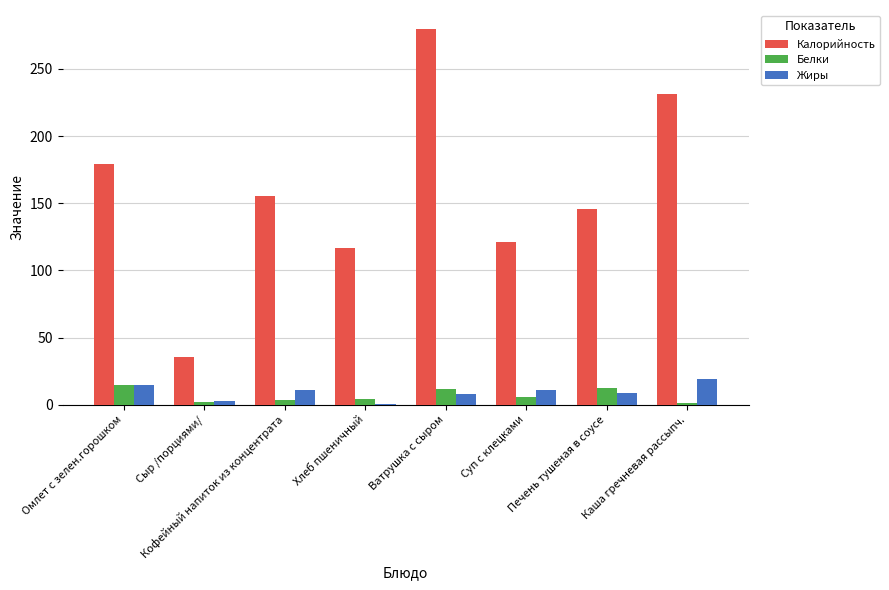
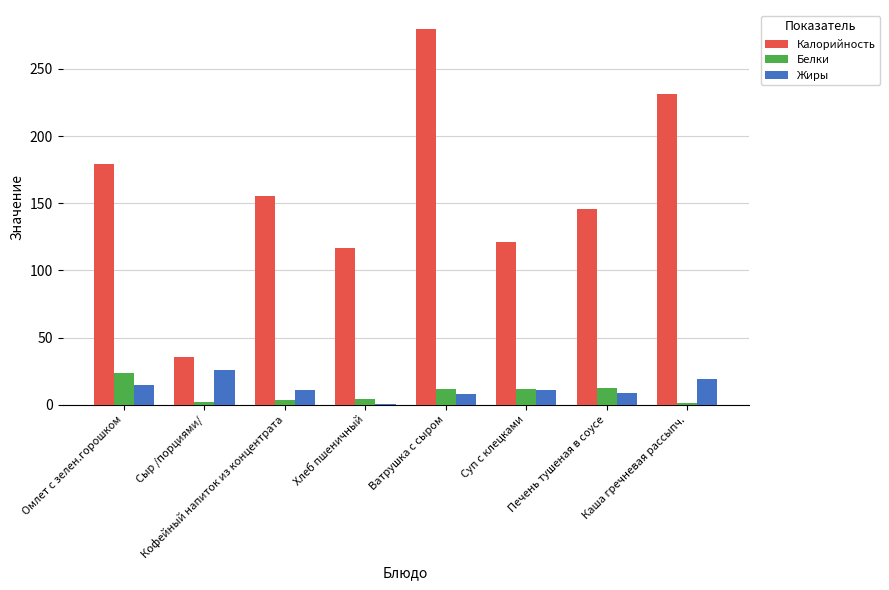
Белки, Омлет с зелен.горошком: 15 -> 24
Жиры, Сыр /порциями/: 3 -> 26
Белки, Суп с клецками: 6 -> 12
